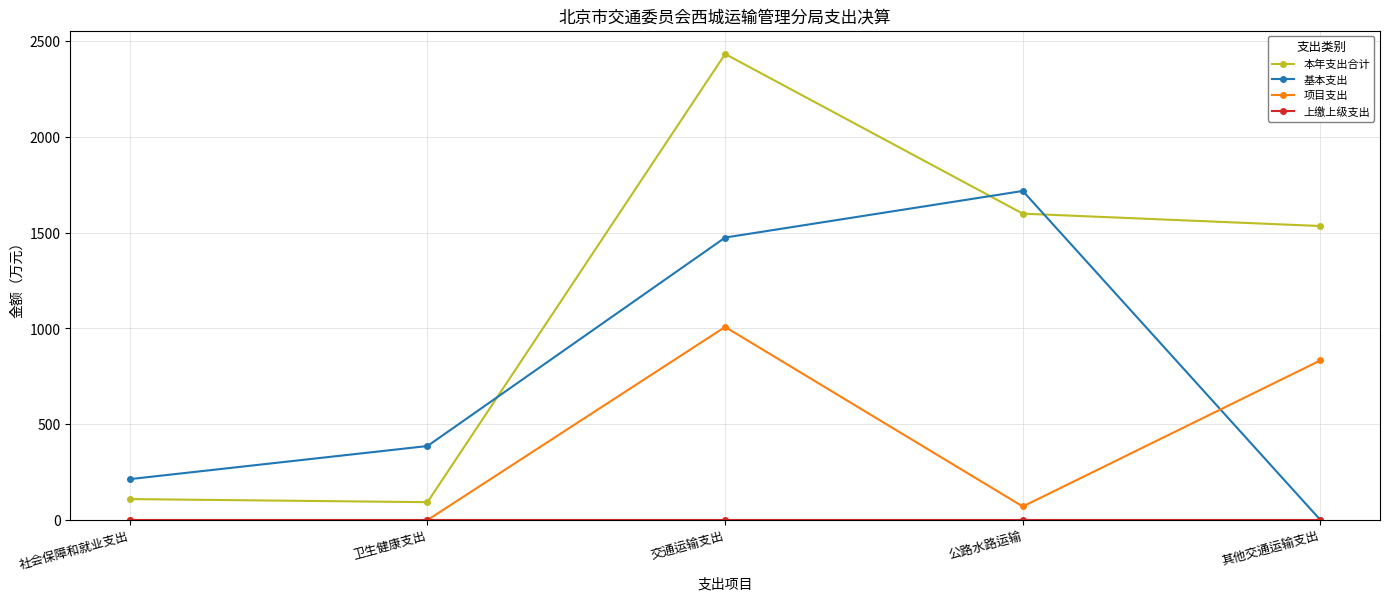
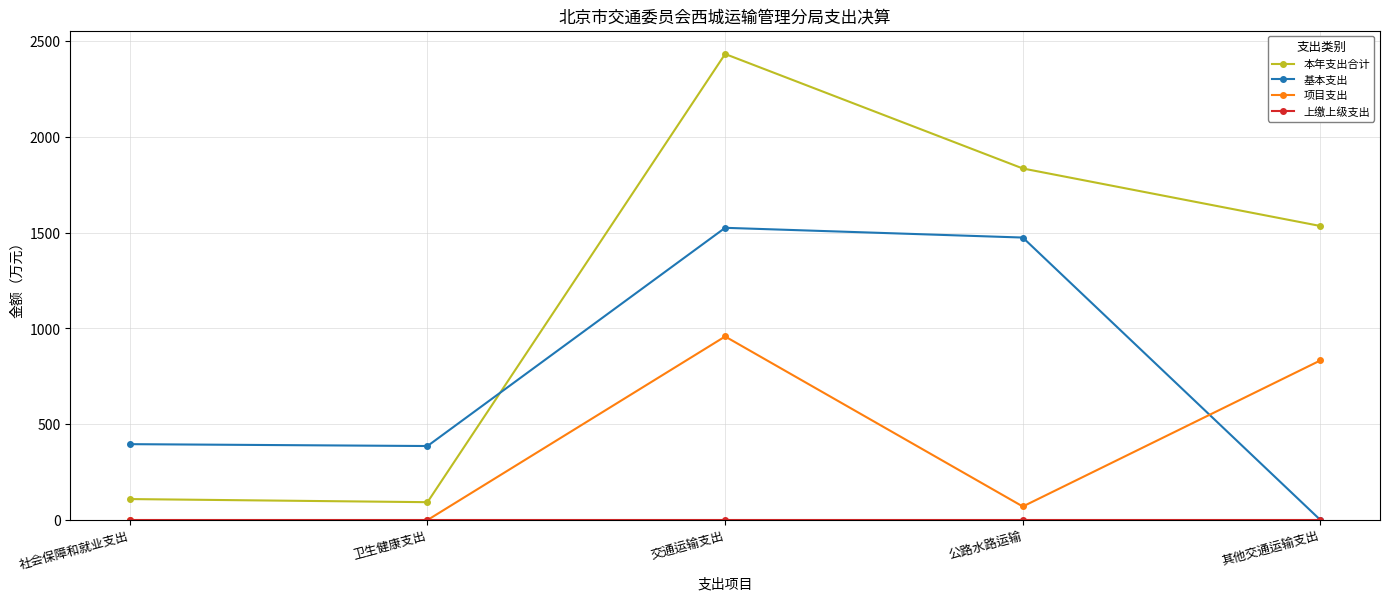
基本支出, 社会保障和就业支出: 210 -> 400
基本支出, 交通运输支出: 1470 -> 1530
项目支出, 交通运输支出: 1010 -> 960
本年支出合计, 公路水路运输: 1600 -> 1840
基本支出, 公路水路运输: 1720 -> 1470
